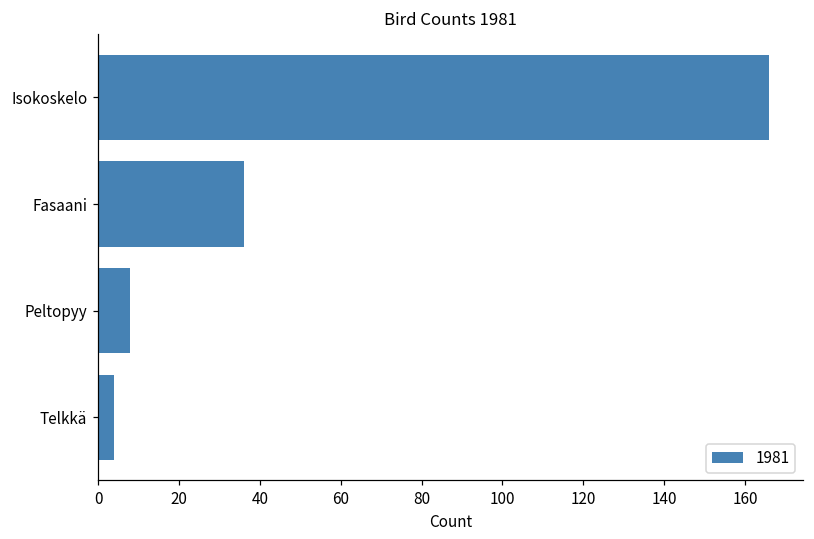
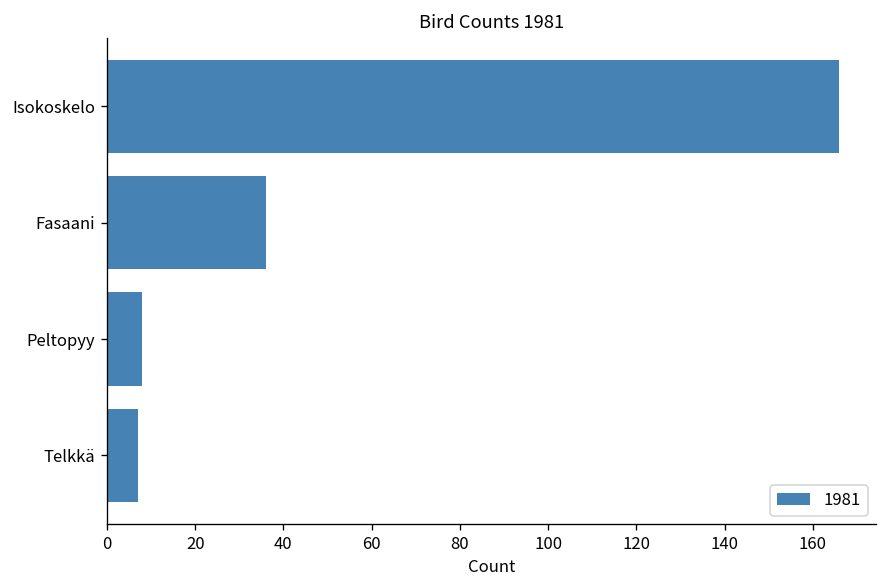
Telkkä: 4 -> 7
